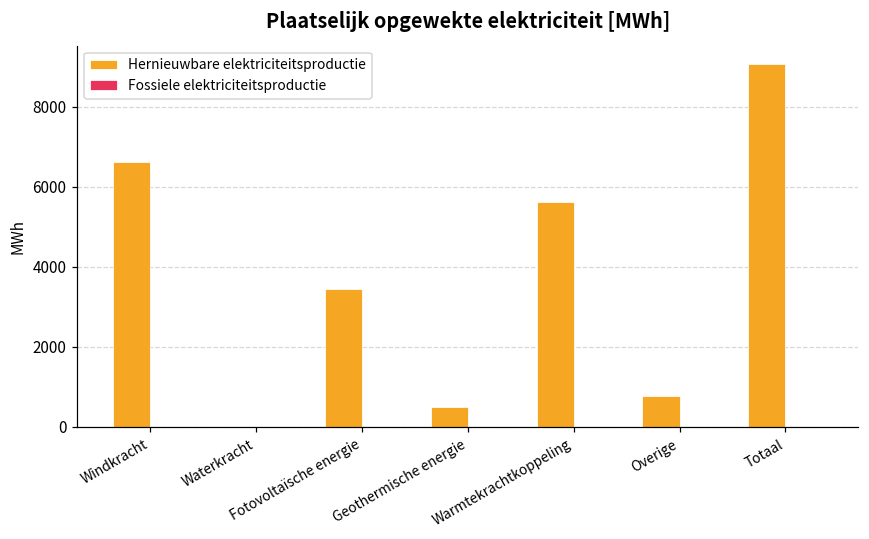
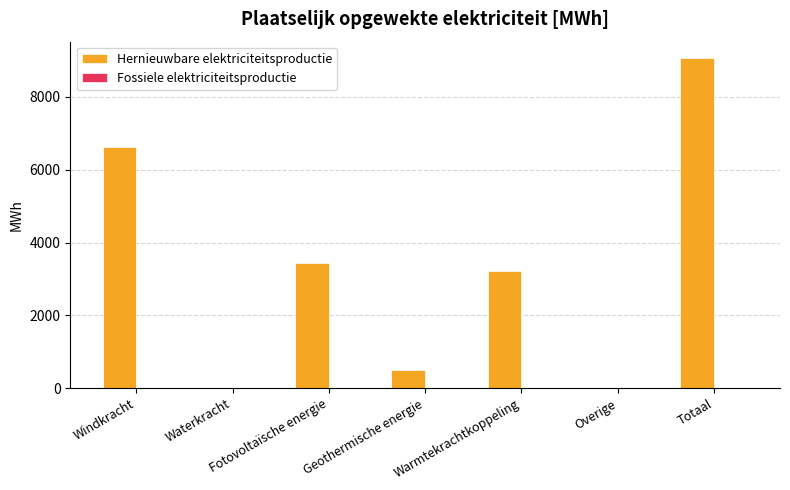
Hernieuwbare elektriciteitsproductie, Warmtekrachtkoppeling: 5600 -> 3200
Hernieuwbare elektriciteitsproductie, Overige: 800 -> 0
